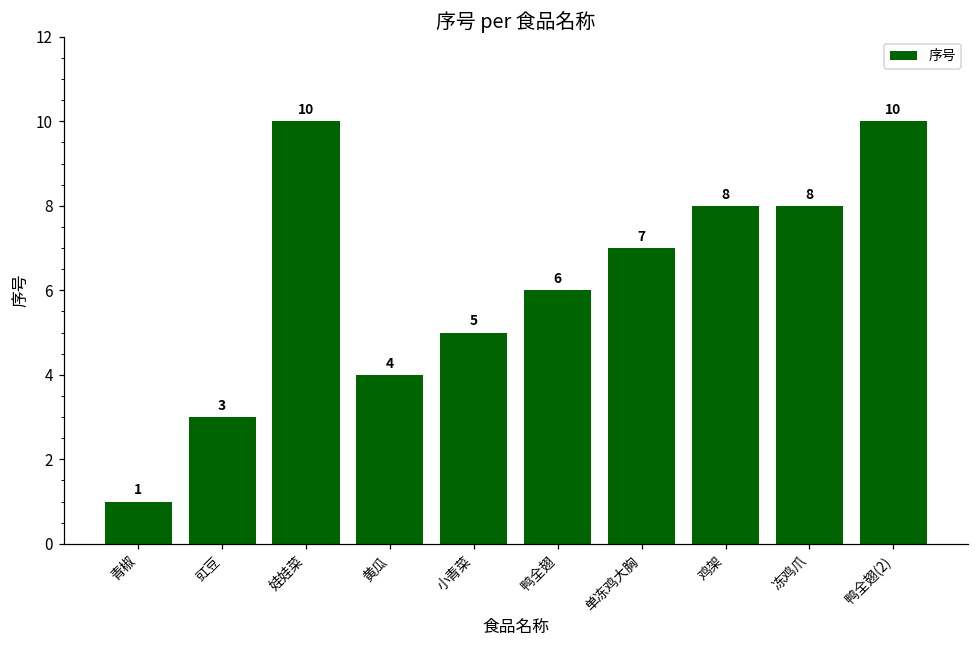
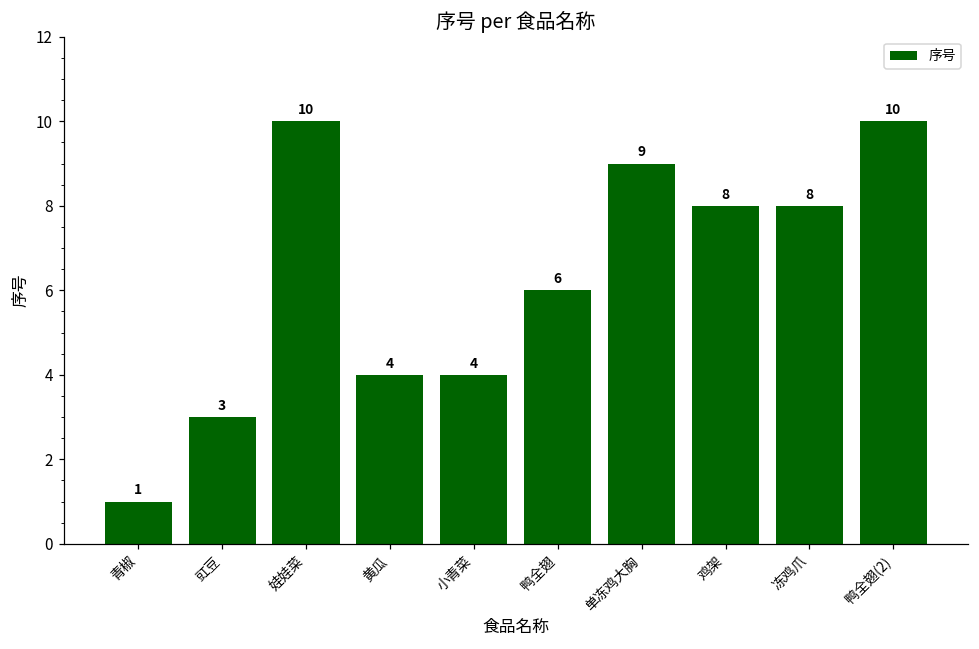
小青菜: 5 -> 4
单冻鸡大胸: 7 -> 9
